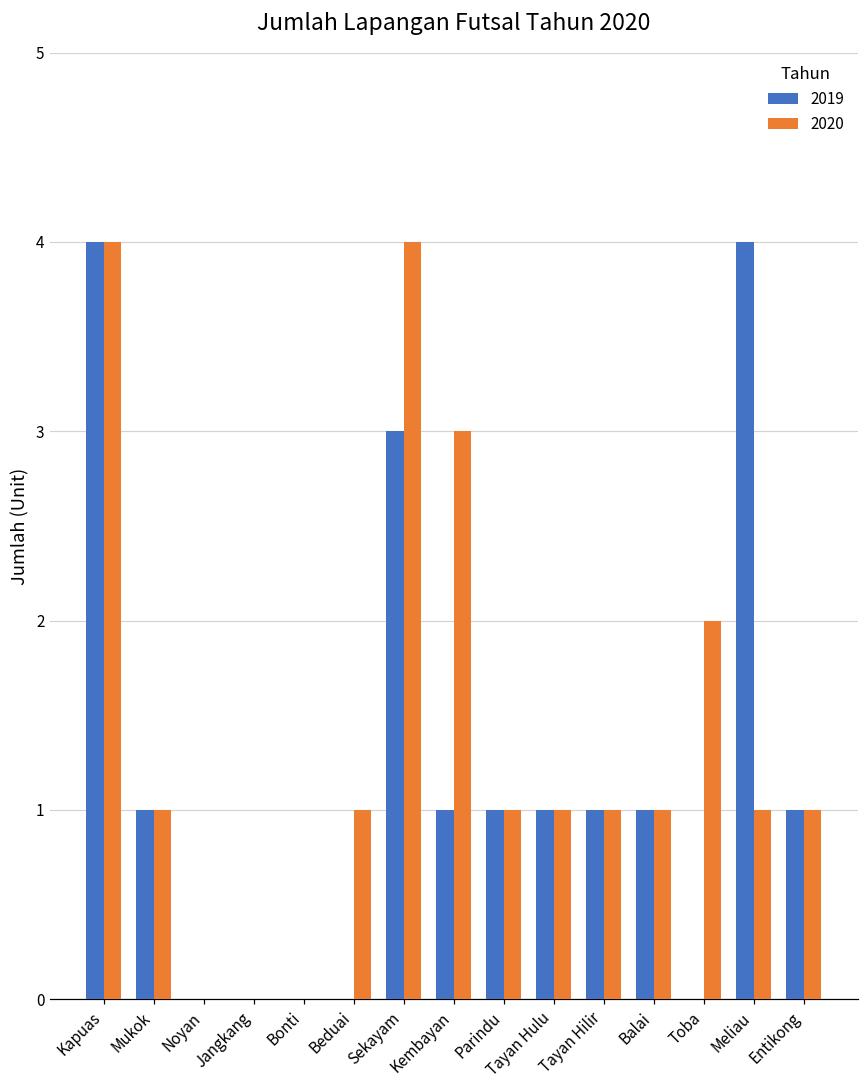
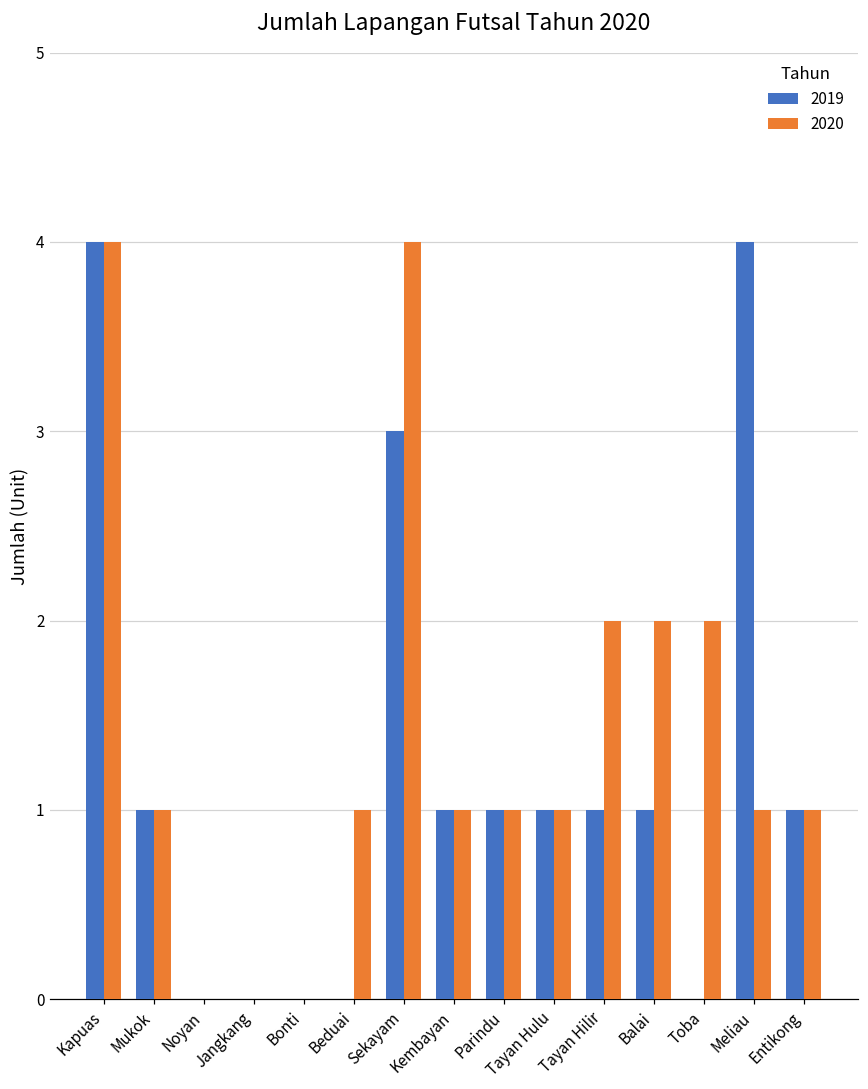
2020, Kembayan: 3 -> 1
2020, Tayan Hilir: 1 -> 2
2020, Balai: 1 -> 2
